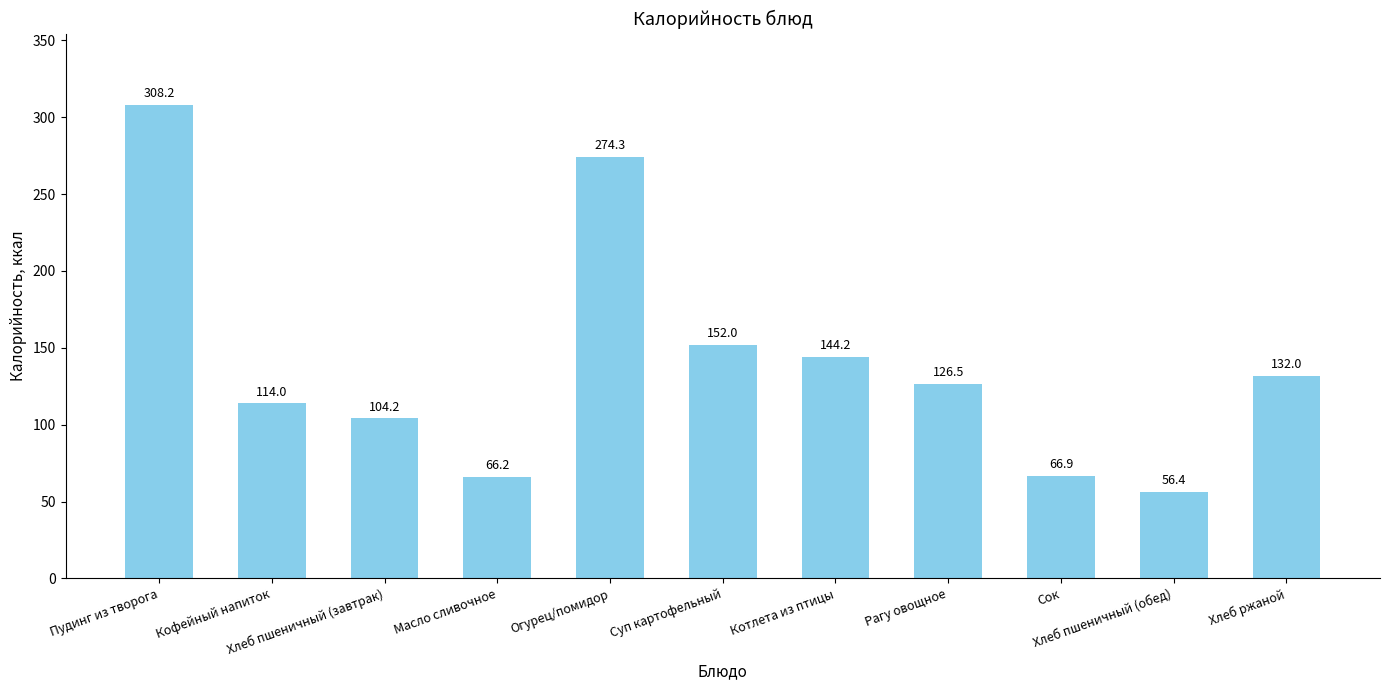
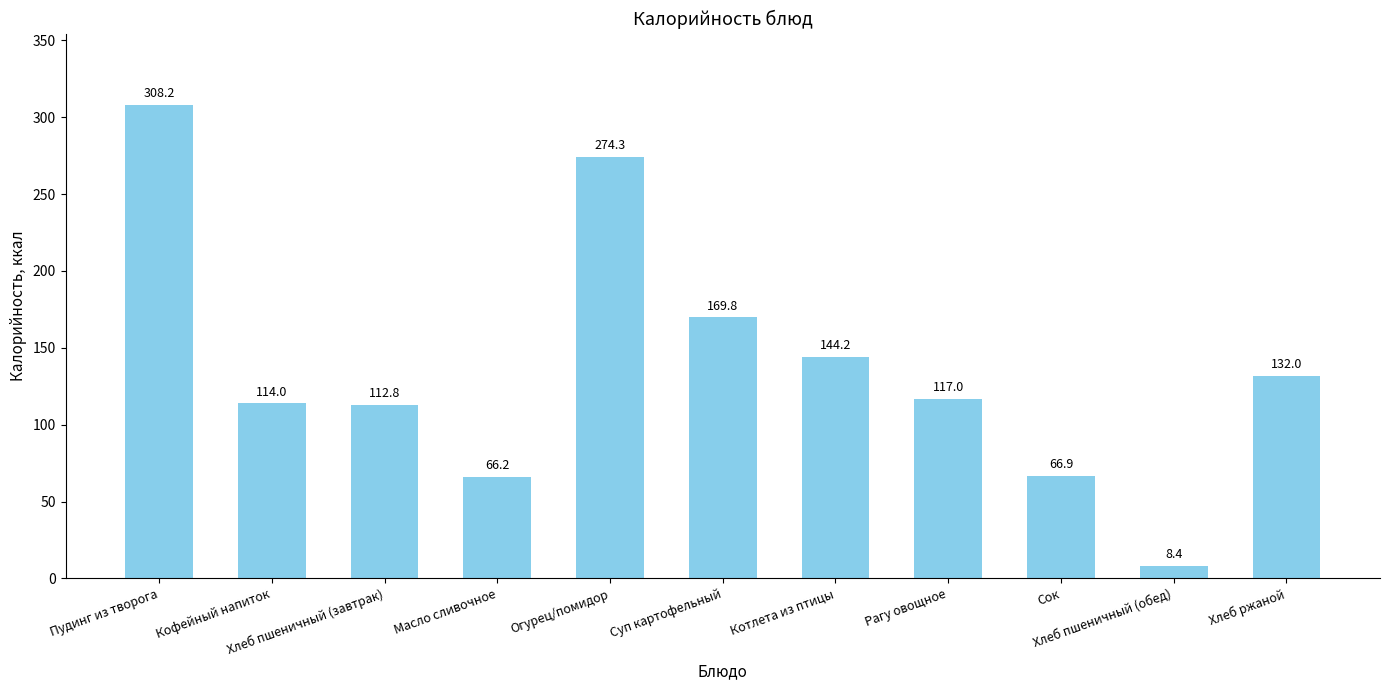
Хлеб пшеничный (завтрак): 104.2 -> 112.8
Суп картофельный: 152.0 -> 169.8
Рагу овощное: 126.5 -> 117.0
Хлеб пшеничный (обед): 56.4 -> 8.4
